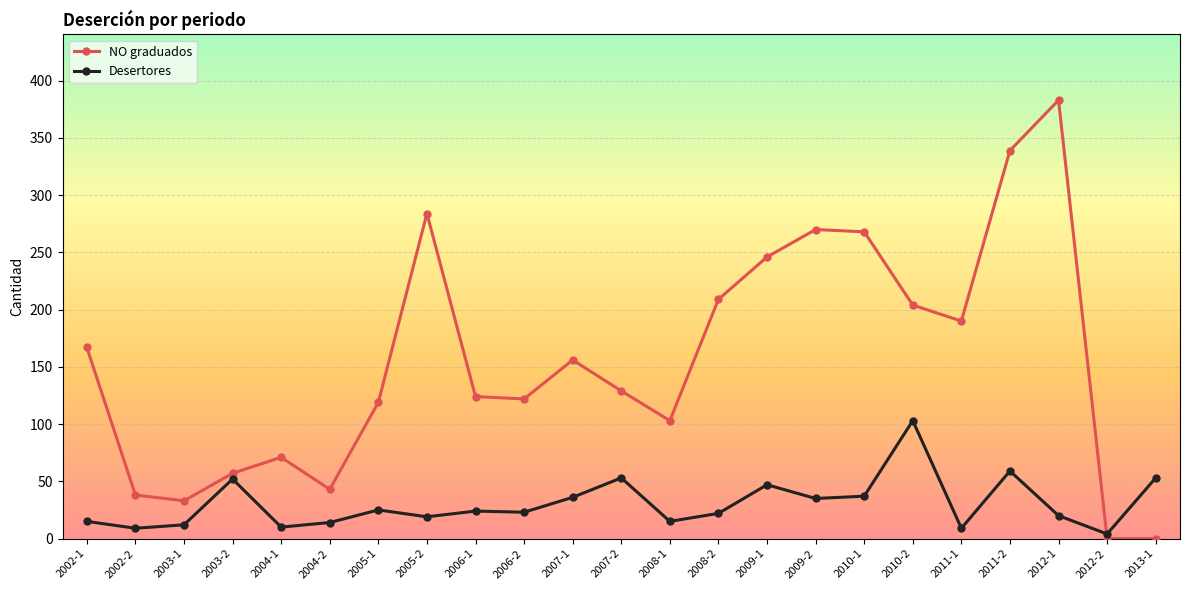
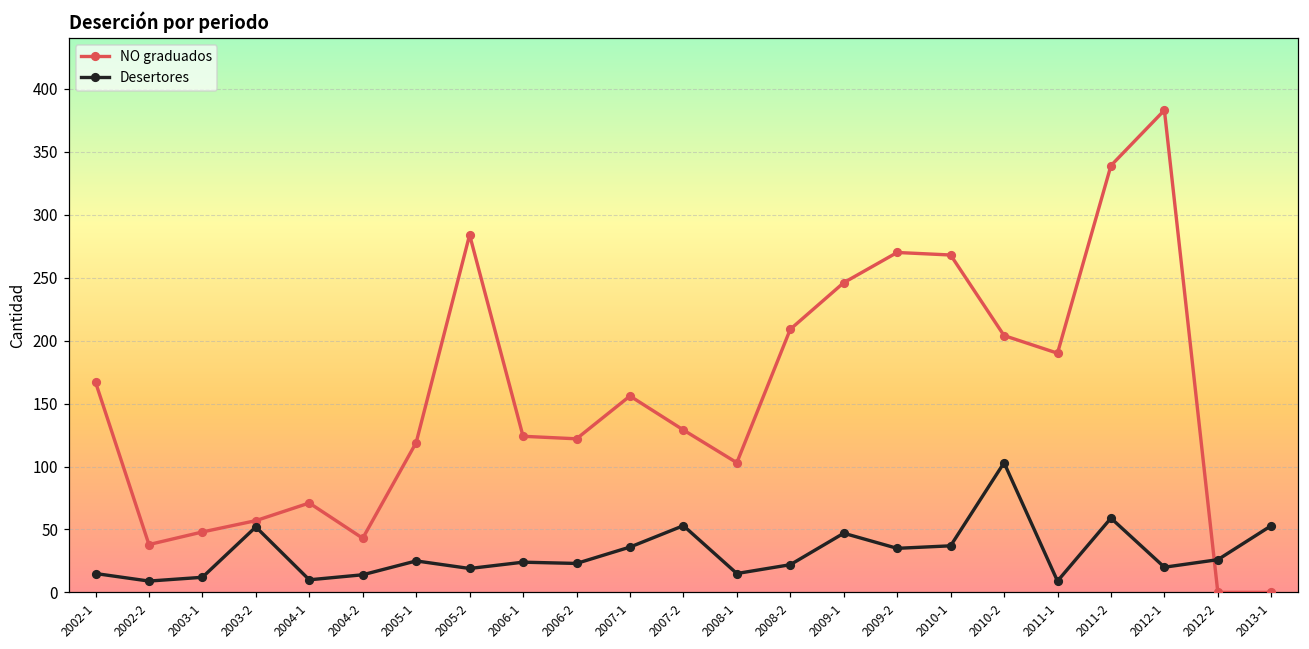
NO graduados, 2003-1: 33 -> 48
Desertores, 2012-2: 4 -> 26
